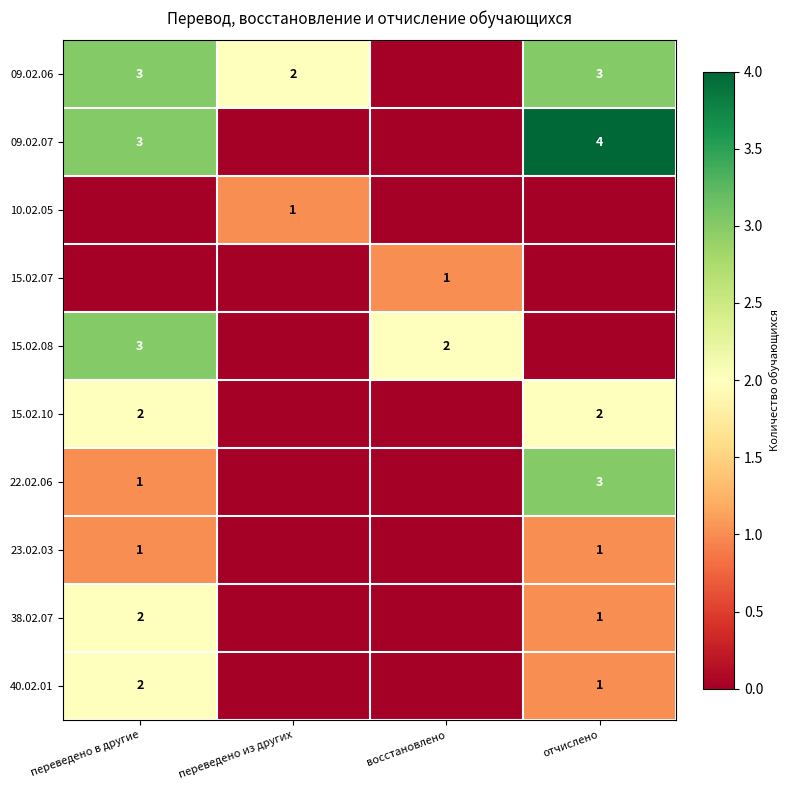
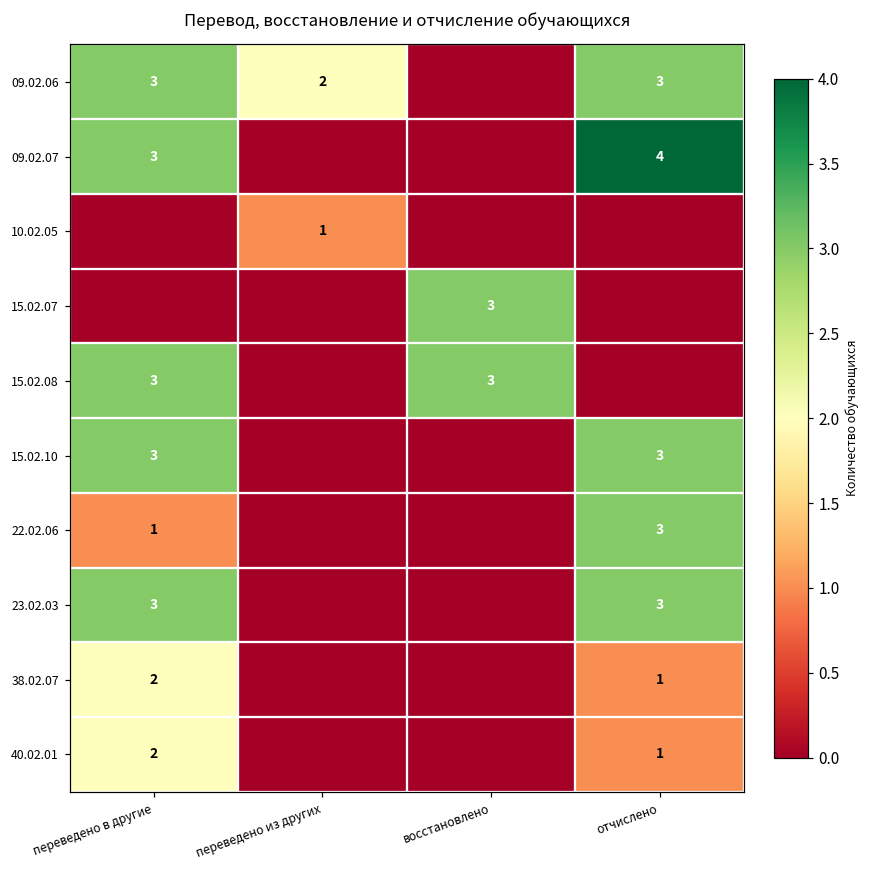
15.02.07, восстановлено: 1 -> 3
15.02.08, восстановлено: 2 -> 3
15.02.10, переведено в другие: 2 -> 3
15.02.10, отчислено: 2 -> 3
23.02.03, переведено в другие: 1 -> 3
23.02.03, отчислено: 1 -> 3
